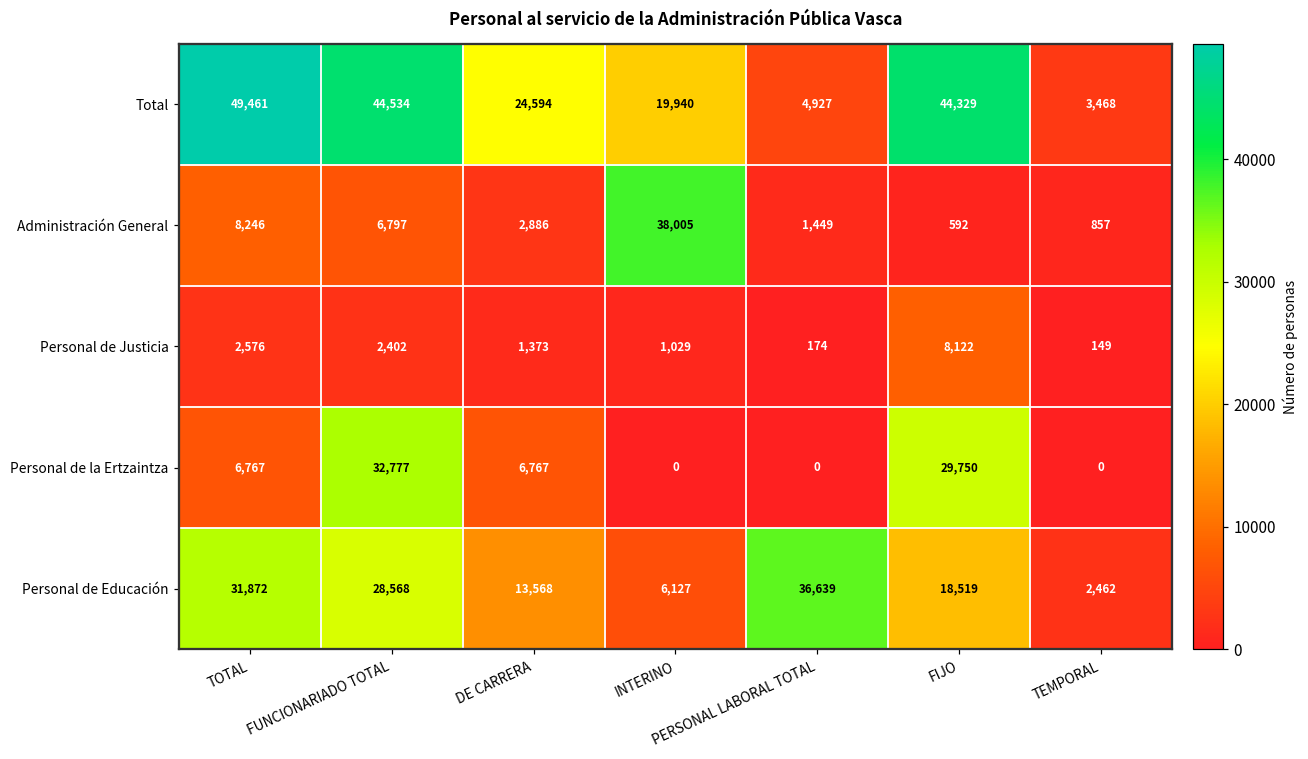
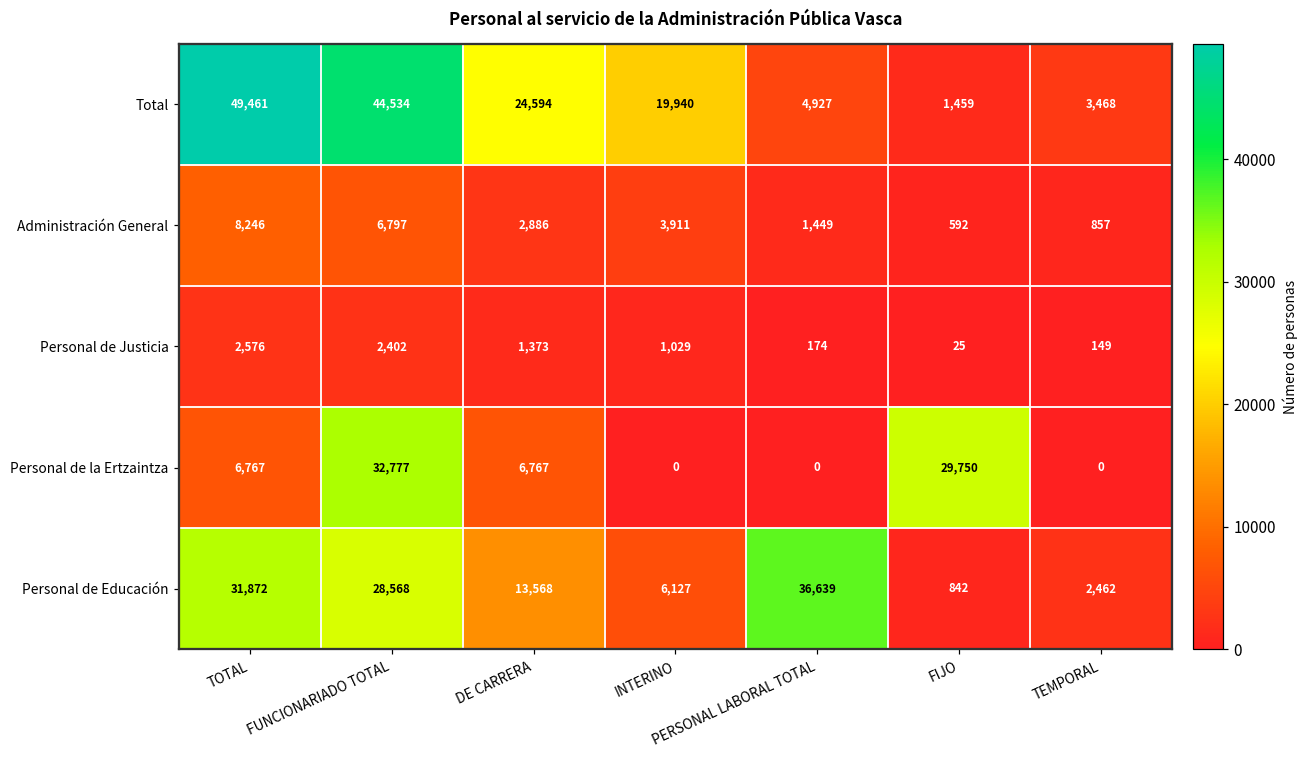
Total, FIJO: 44,329 -> 1,459
Administración General, INTERINO: 38,005 -> 3,911
Personal de Justicia, FIJO: 8,122 -> 25
Personal de Educación, FIJO: 18,519 -> 842
